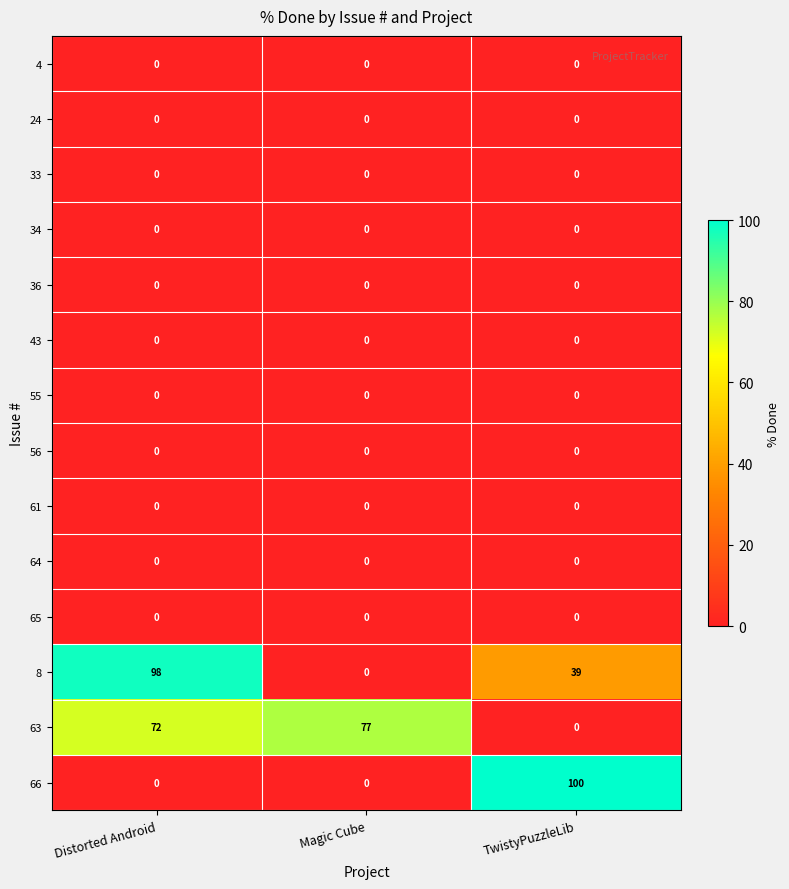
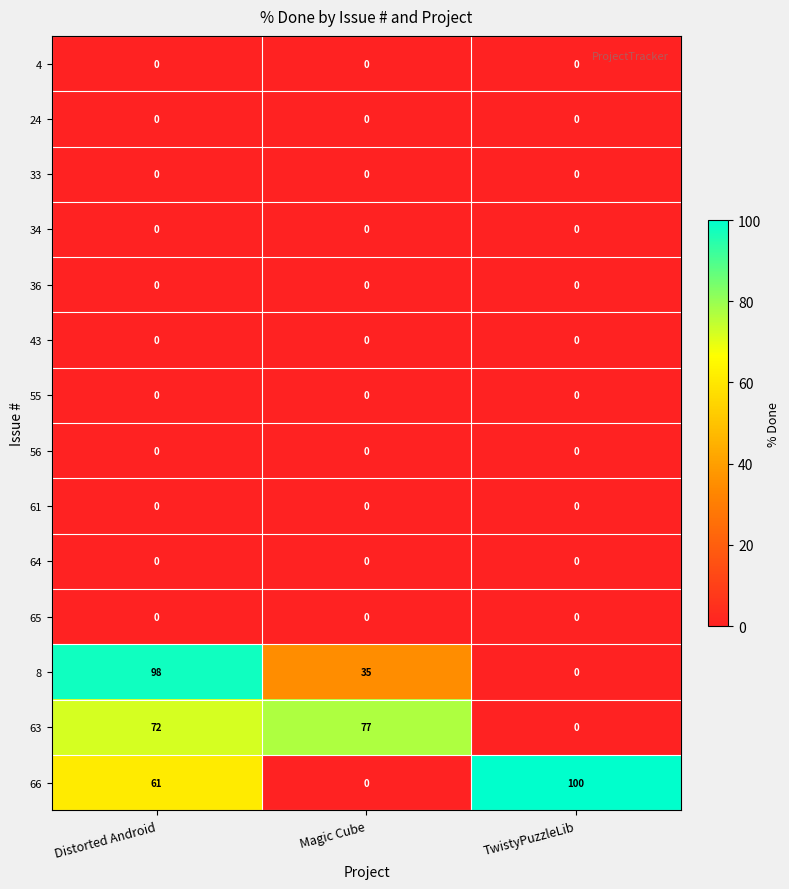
8, Magic Cube: 0 -> 35
8, TwistyPuzzleLib: 39 -> 0
66, Distorted Android: 0 -> 61
